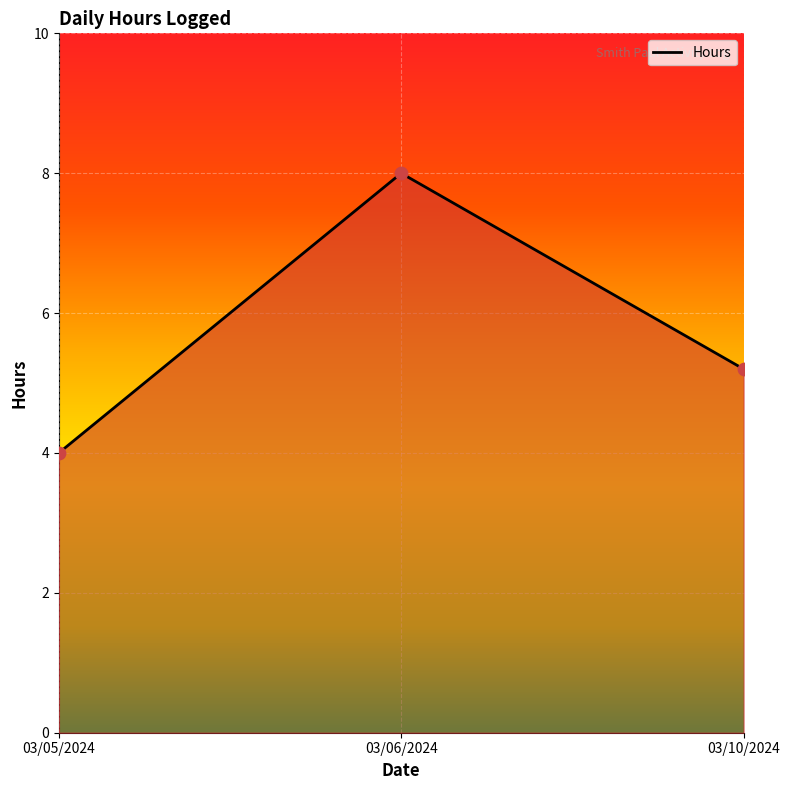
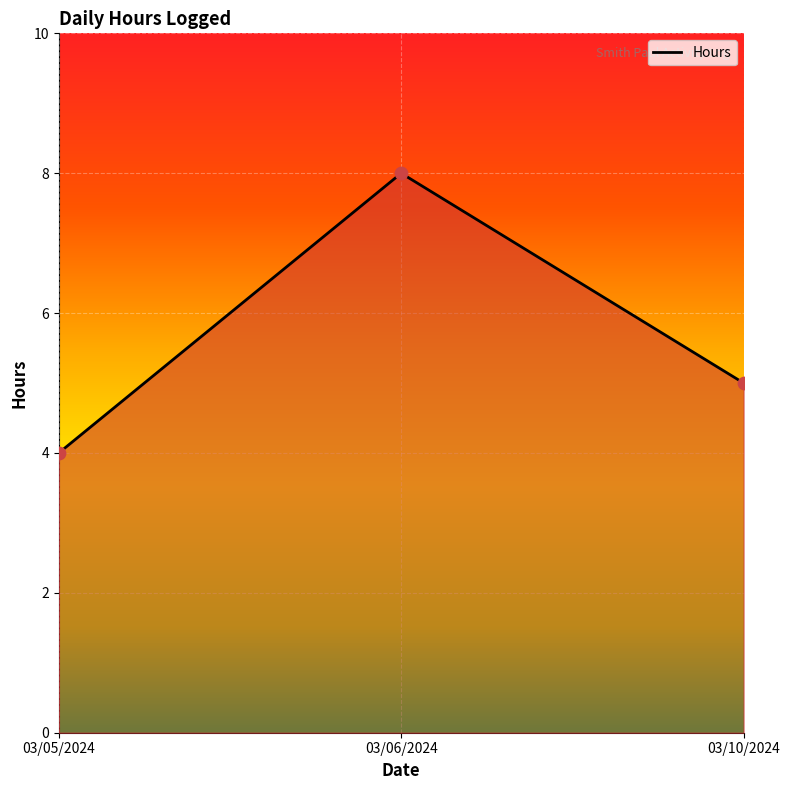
03/10/2024: 5.2 -> 5.0
